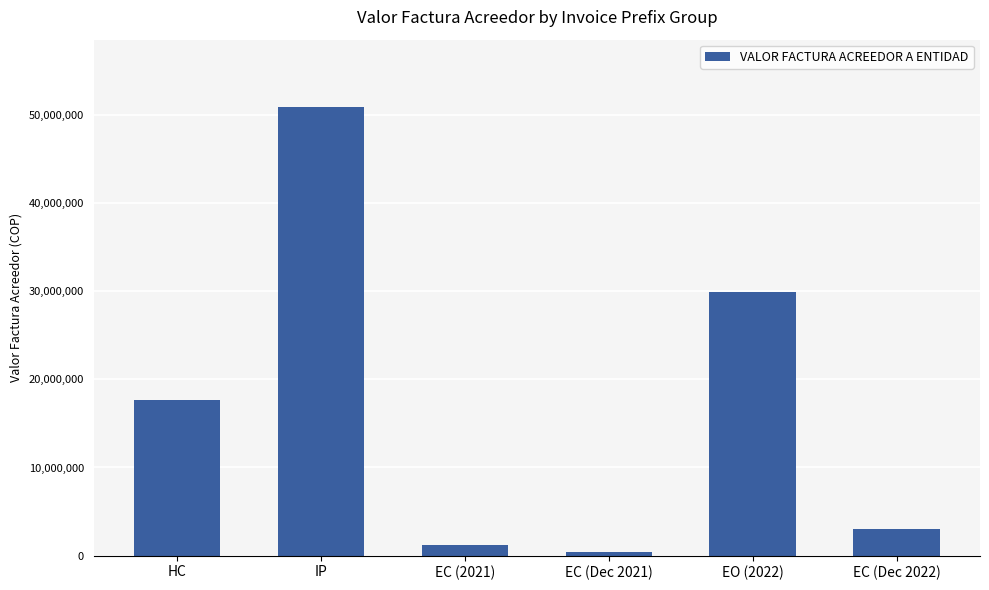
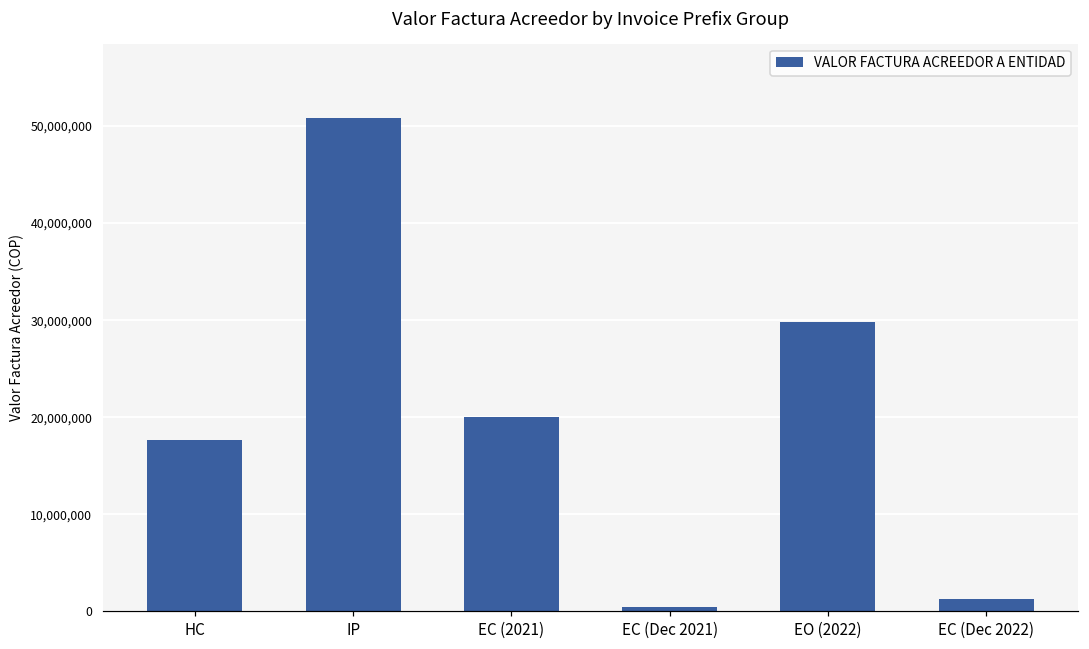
EC (2021): 1,000,000 -> 20,000,000
EC (Dec 2022): 3,000,000 -> 1,000,000
